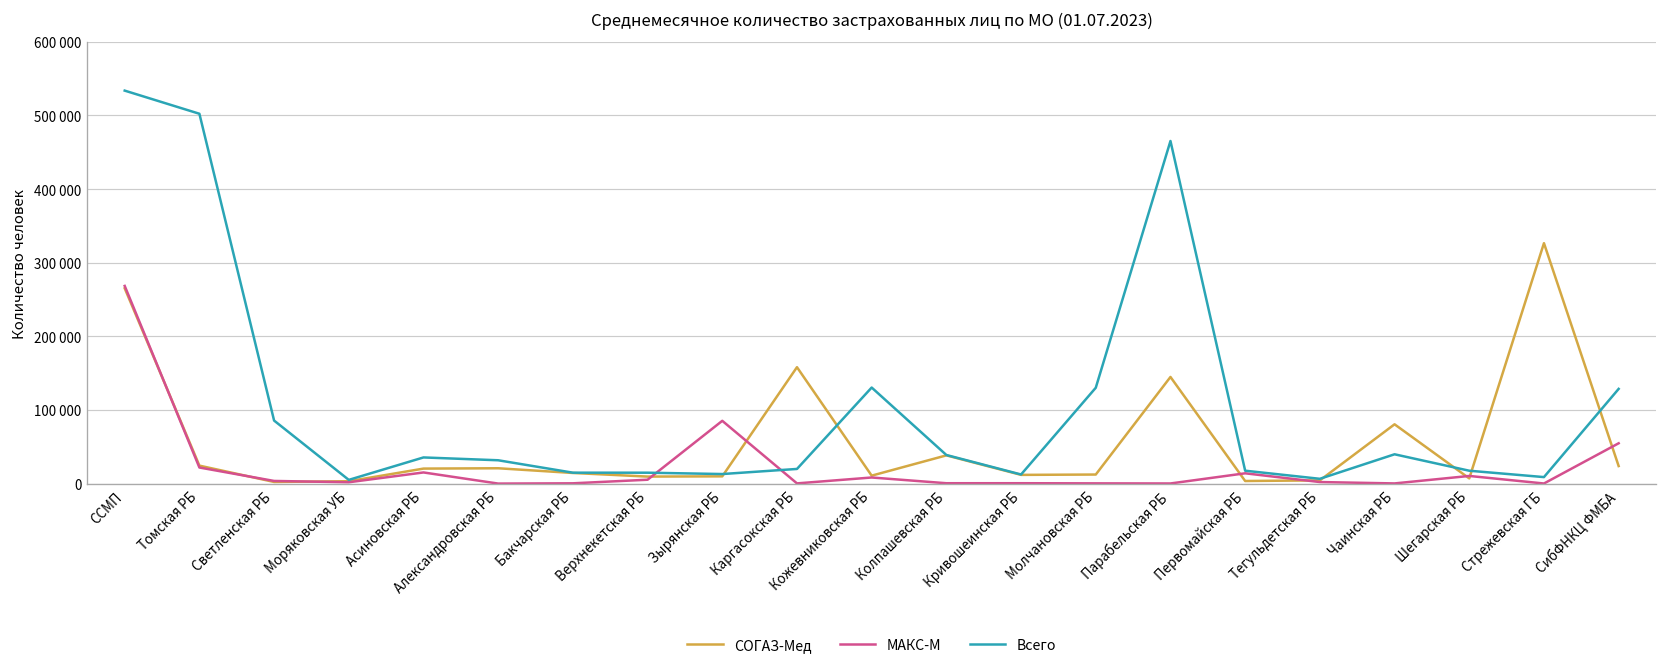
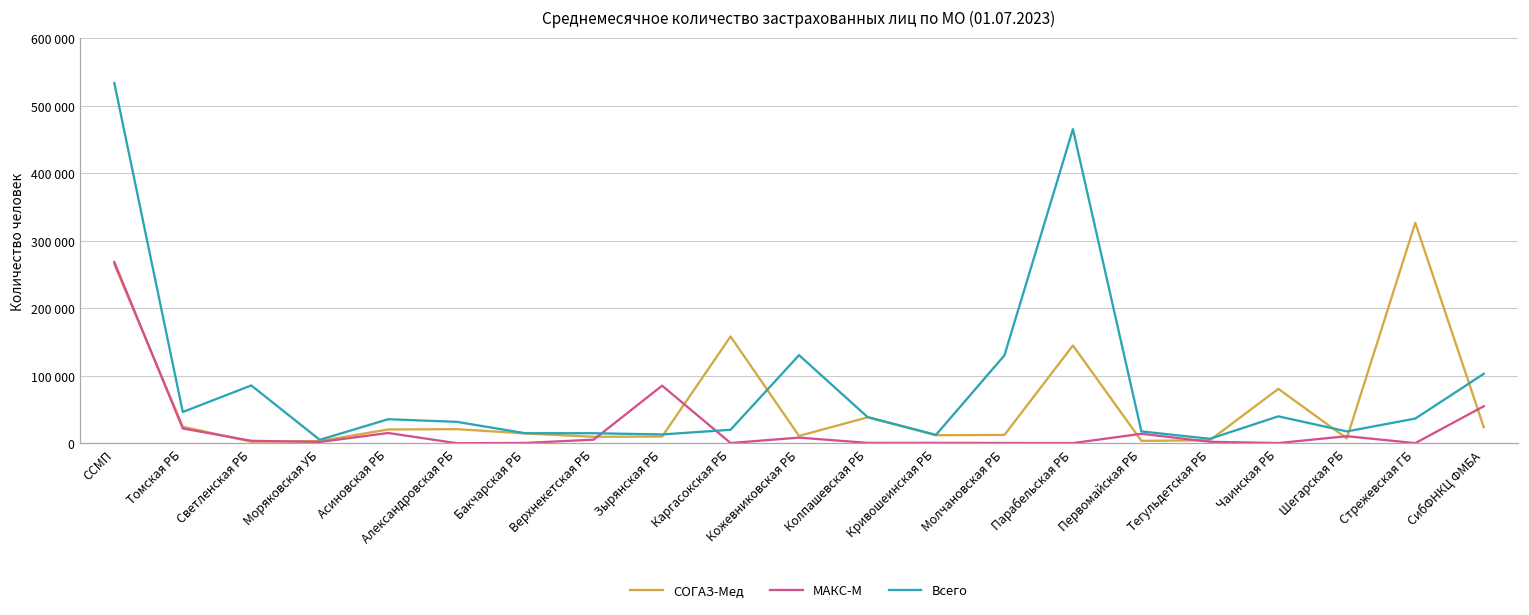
Всего, Томская РБ: 500000 -> 50000
Всего, Стрежевская ГБ: 10000 -> 40000
Всего, СибФНКЦ ФМБА: 130000 -> 100000
